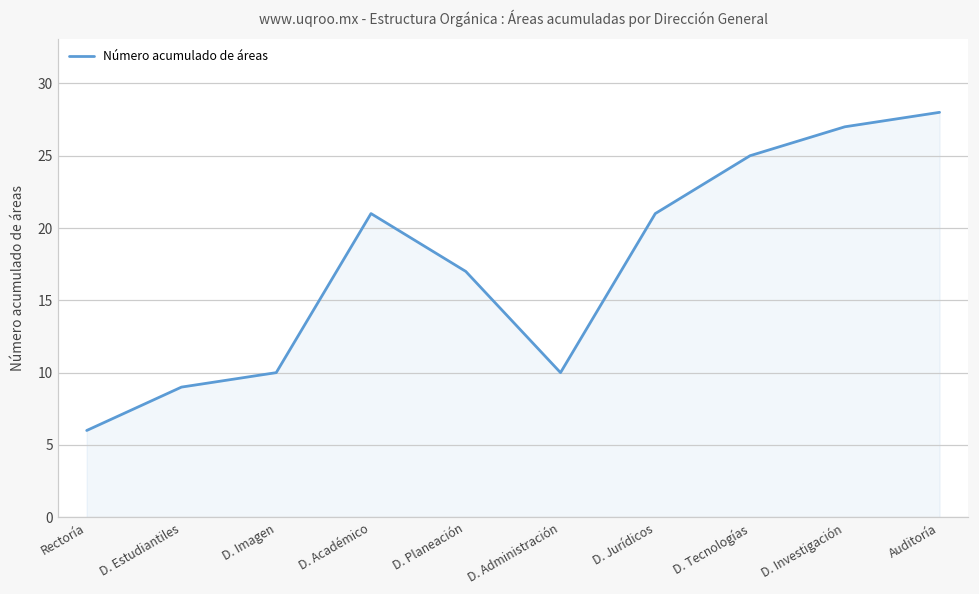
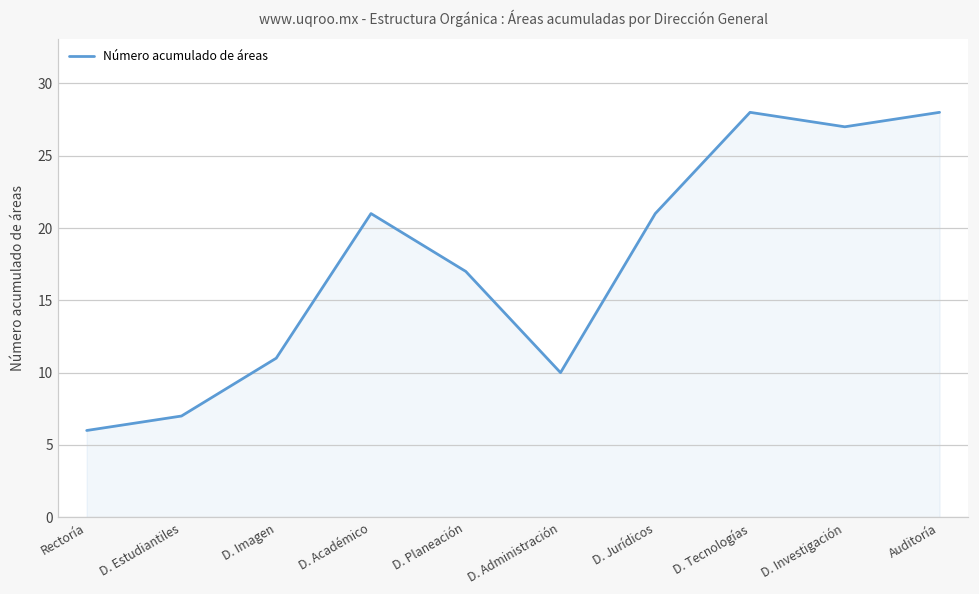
D. Estudiantiles: 9 -> 7
D. Imagen: 10 -> 11
D. Tecnologías: 25 -> 28
